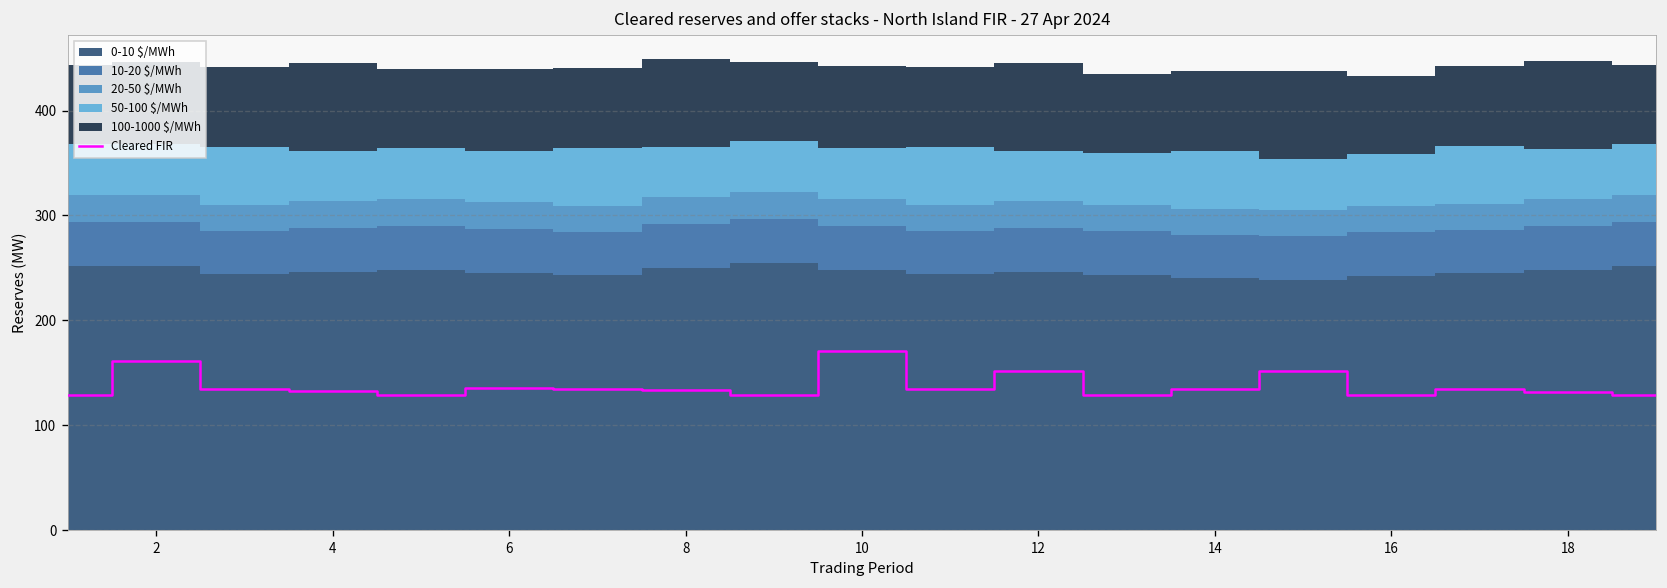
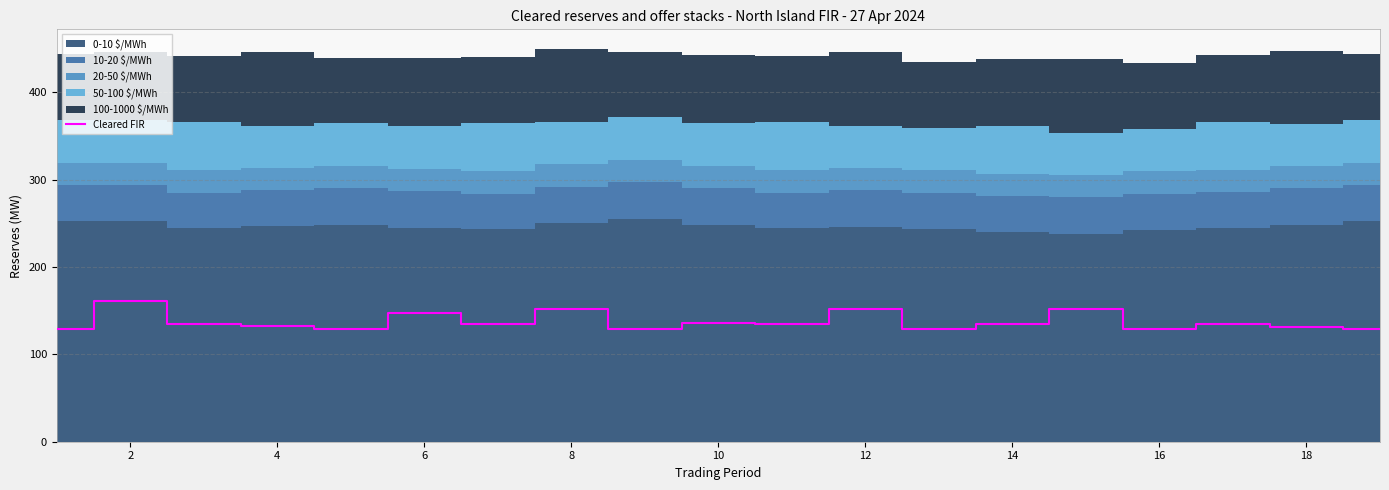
Cleared FIR, 6: 140 -> 150
Cleared FIR, 8: 130 -> 150
Cleared FIR, 10: 170 -> 140
